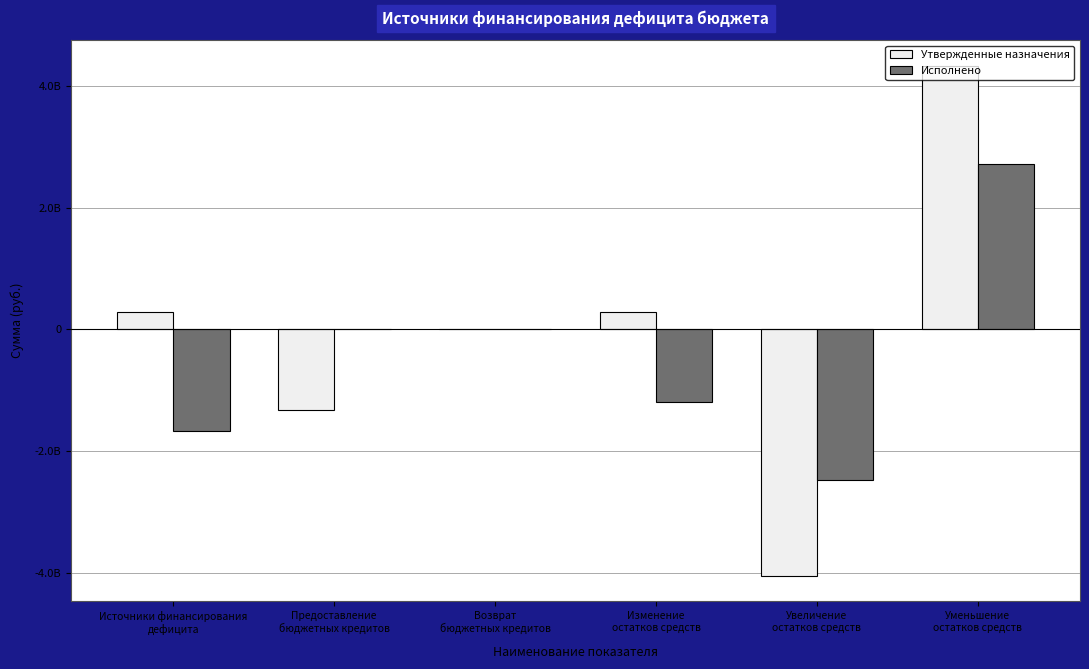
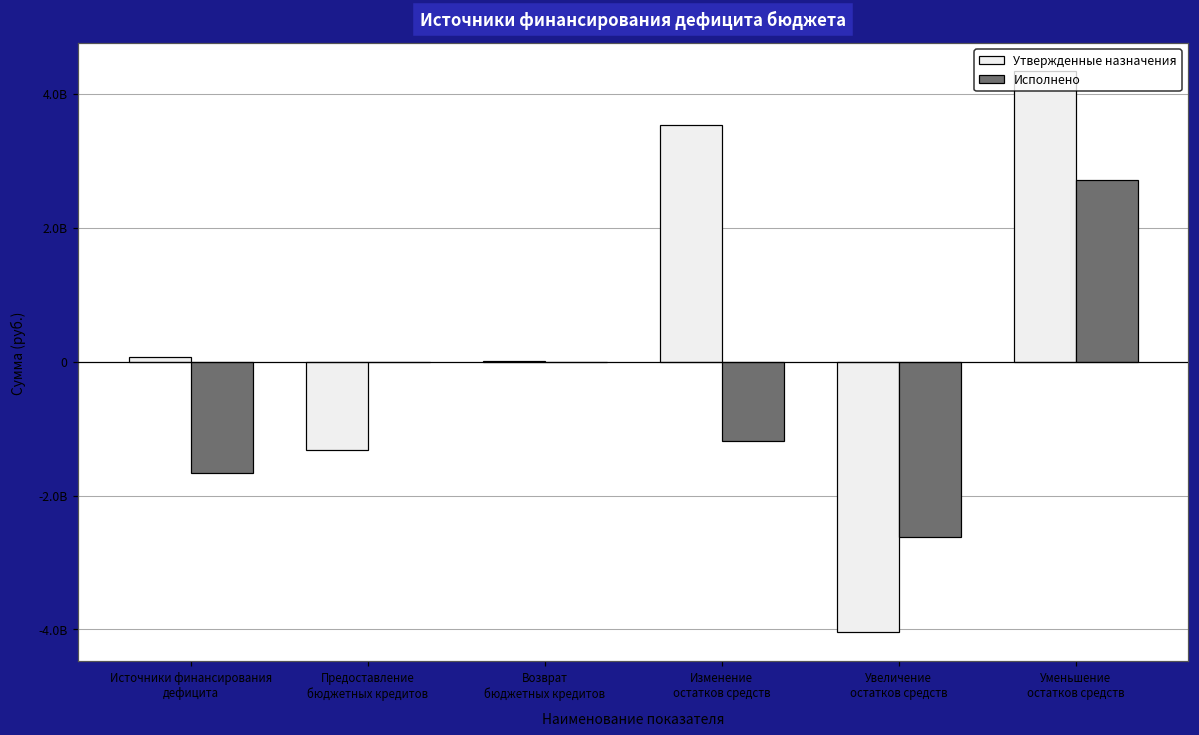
Утвержденные назначения, Источники финансирования дефицита: 300000000 -> 100000000
Утвержденные назначения, Изменение остатков средств: 300000000 -> 3500000000
Исполнено, Увеличение остатков средств: -2500000000 -> -2600000000
